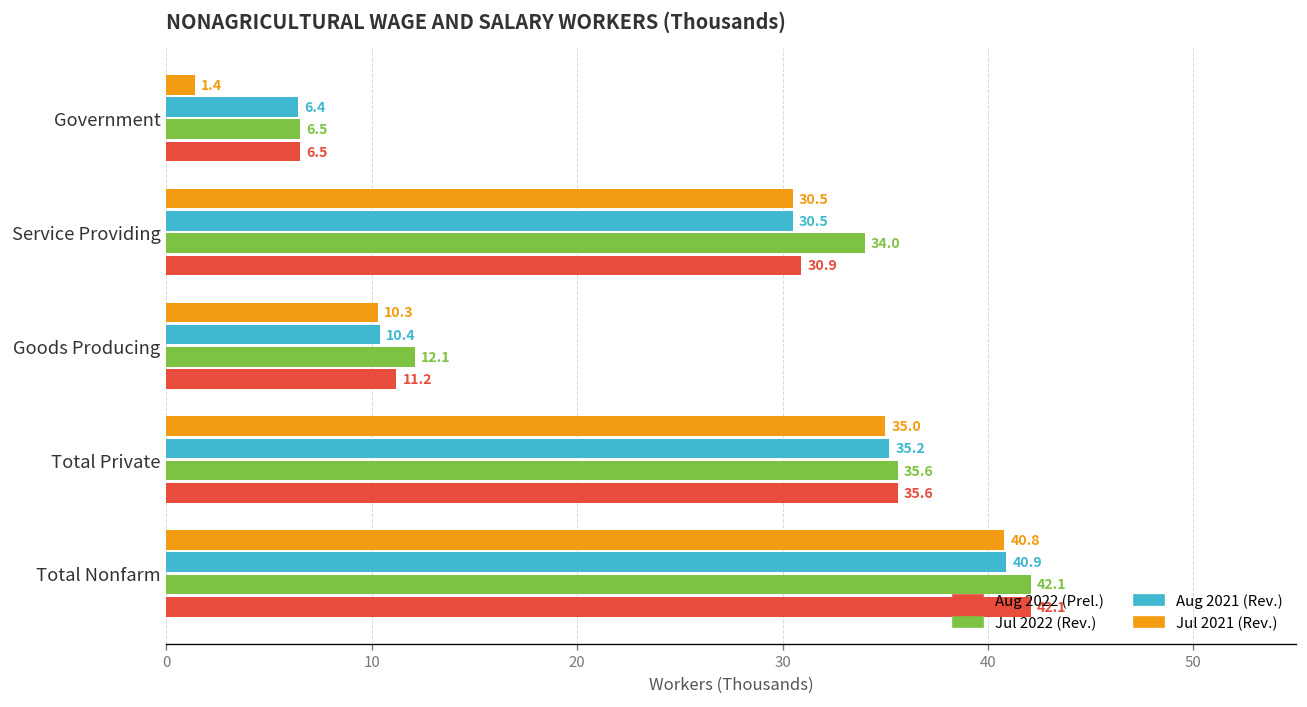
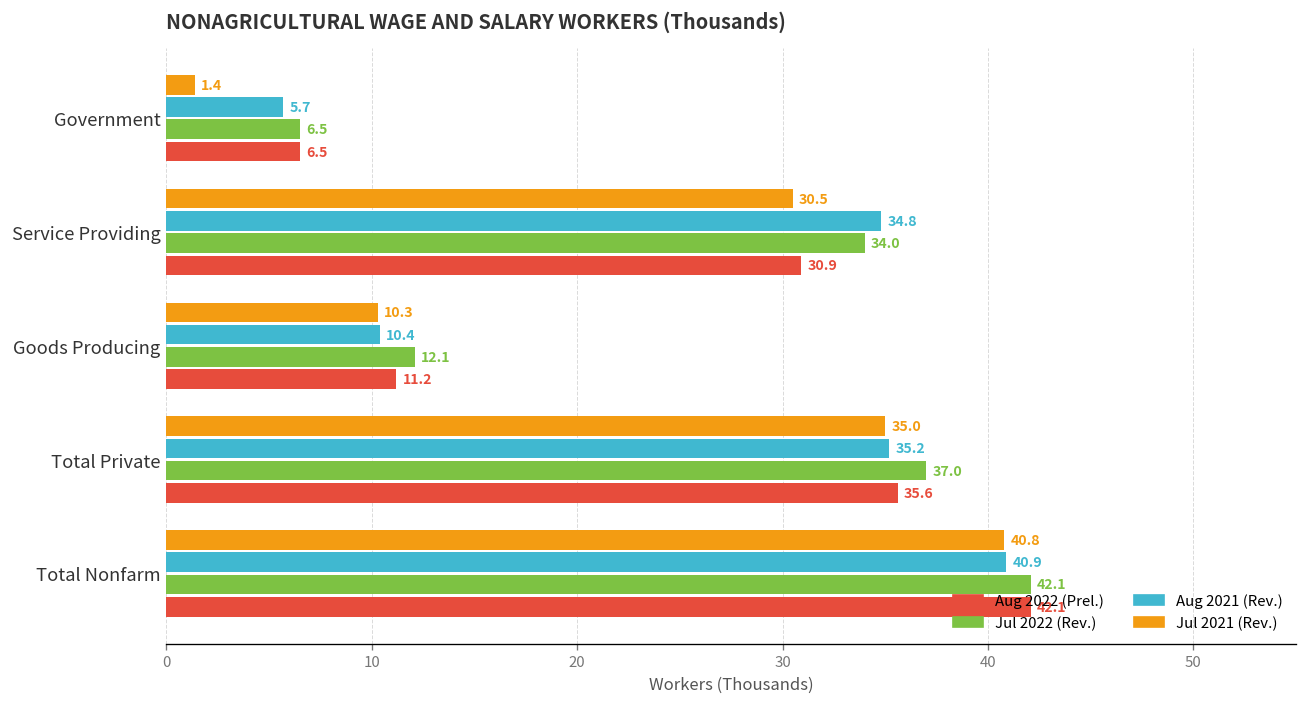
Aug 2021 (Rev.), Government: 6.4 -> 5.7
Aug 2021 (Rev.), Service Providing: 30.5 -> 34.8
Jul 2022 (Rev.), Total Private: 35.6 -> 37.0
